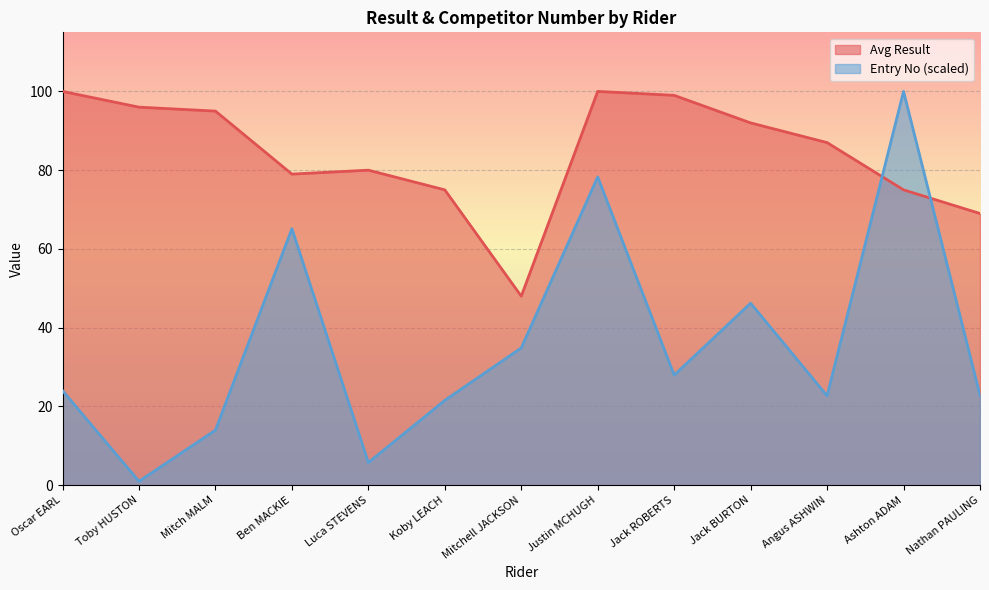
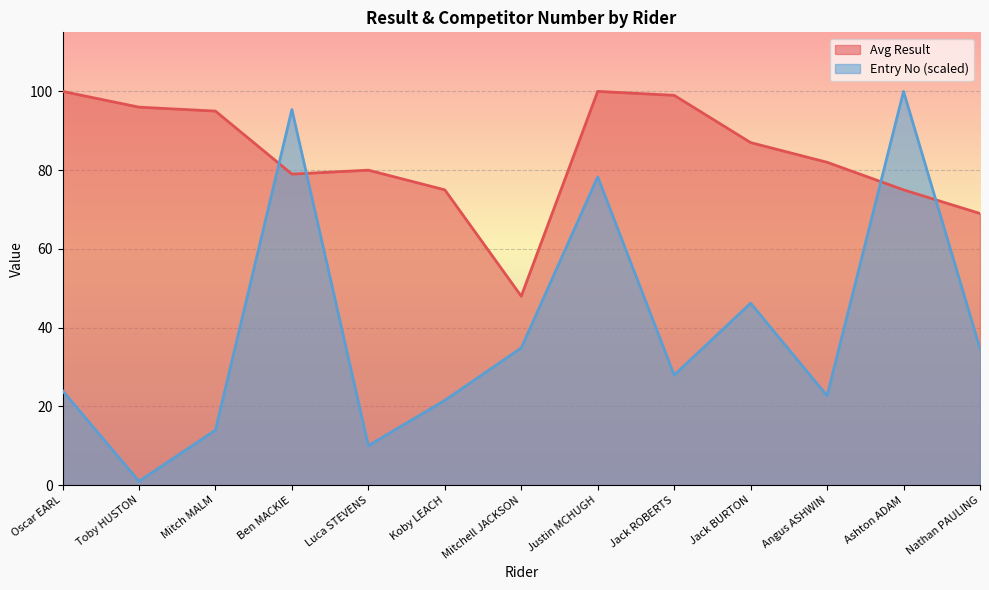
Entry No (scaled), Ben MACKIE: 65 -> 95
Entry No (scaled), Luca STEVENS: 6 -> 10
Avg Result, Jack BURTON: 92 -> 87
Avg Result, Angus ASHWIN: 87 -> 82
Entry No (scaled), Nathan PAULING: 23 -> 35
